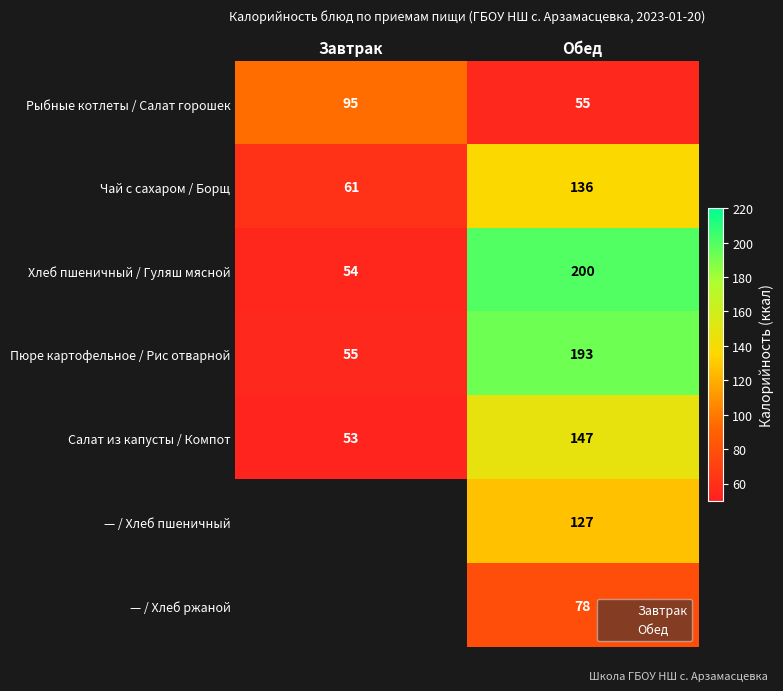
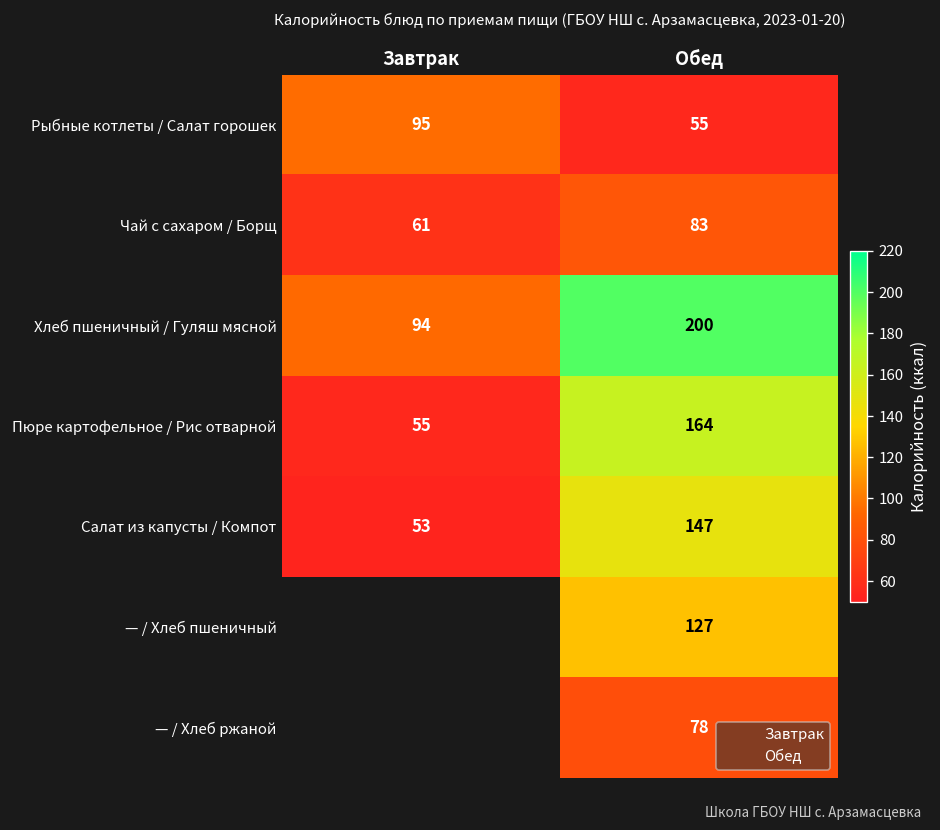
Чай с сахаром / Борщ, Обед: 136 -> 83
Хлеб пшеничный / Гуляш мясной, Завтрак: 54 -> 94
Пюре картофельное / Рис отварной, Обед: 193 -> 164
